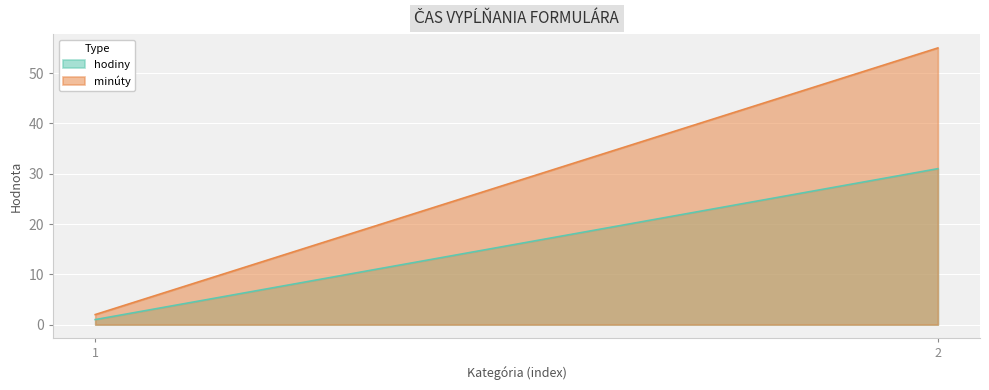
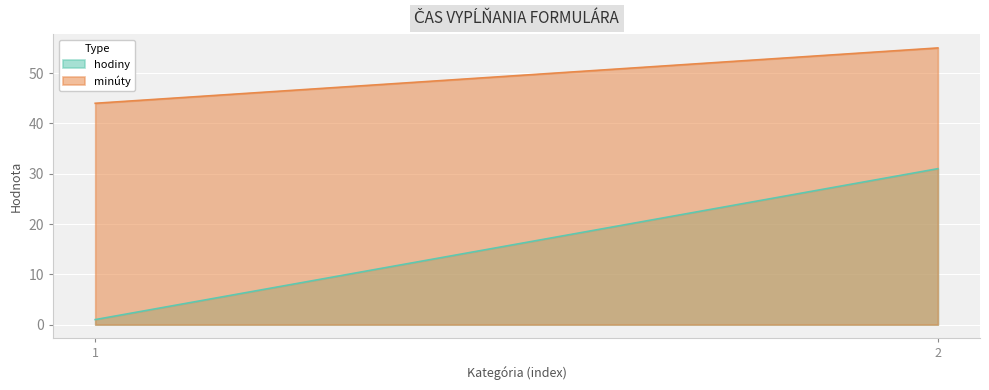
minúty, 1: 2 -> 44
